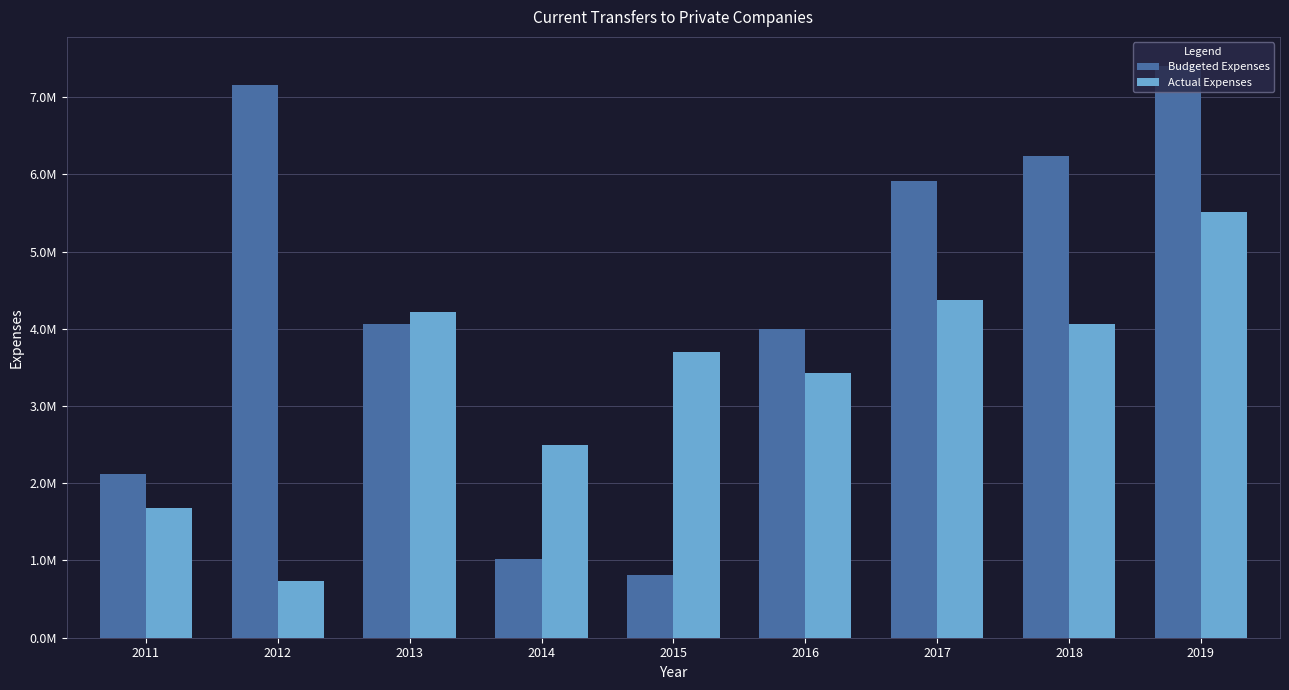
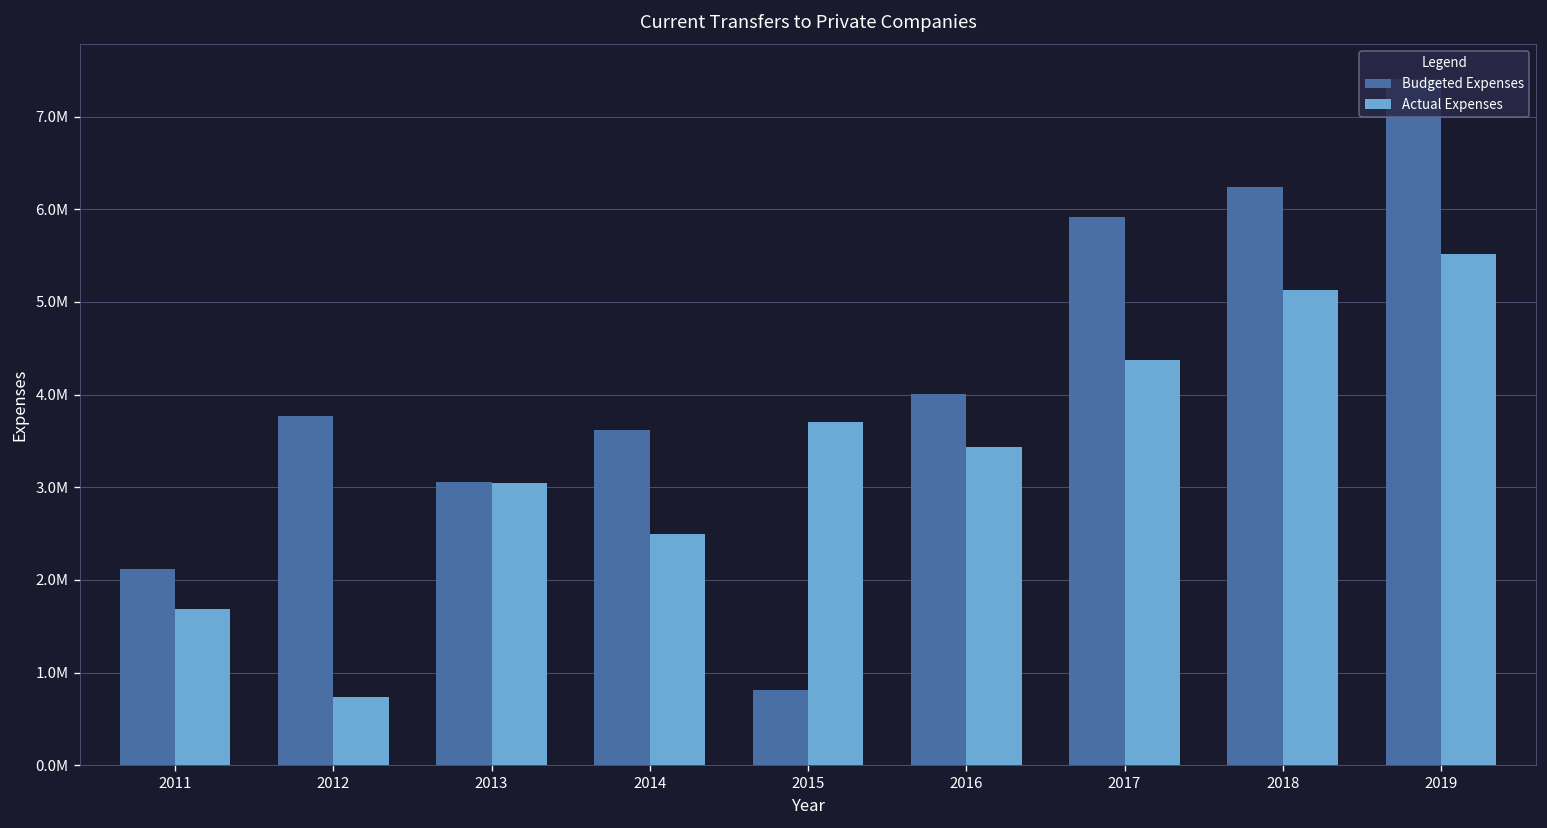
Budgeted Expenses, 2012: 7200000 -> 3800000
Budgeted Expenses, 2013: 4100000 -> 3100000
Actual Expenses, 2013: 4200000 -> 3000000
Budgeted Expenses, 2014: 1000000 -> 3600000
Actual Expenses, 2018: 4100000 -> 5100000
